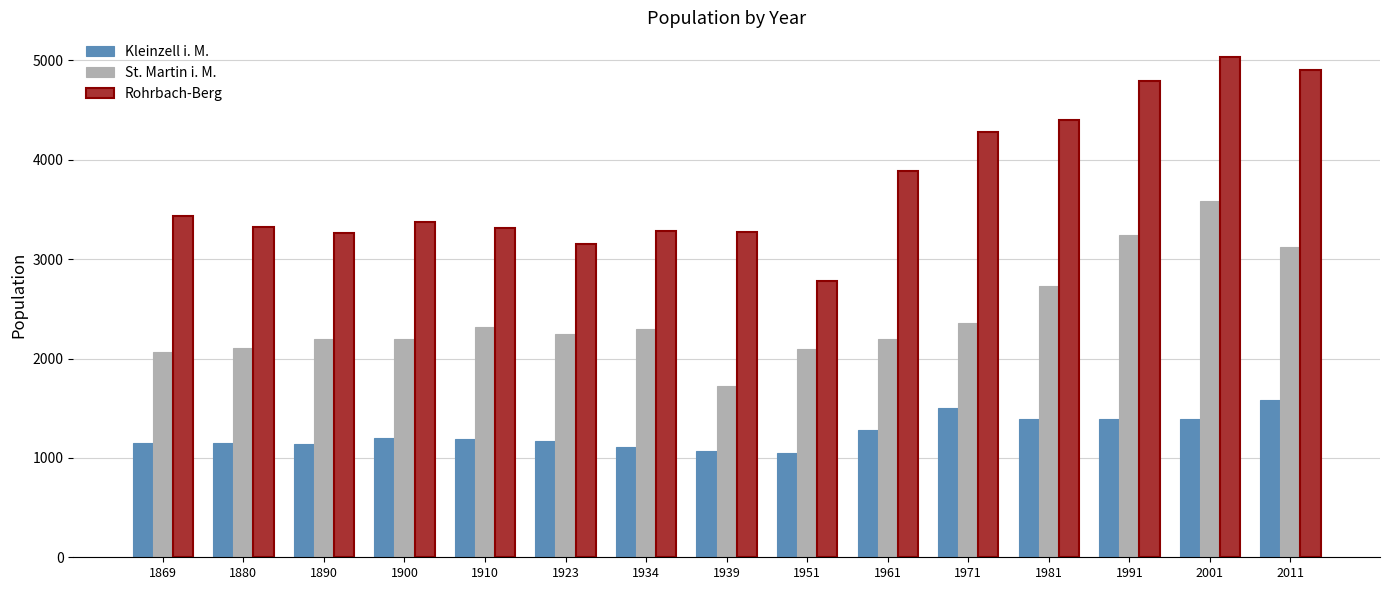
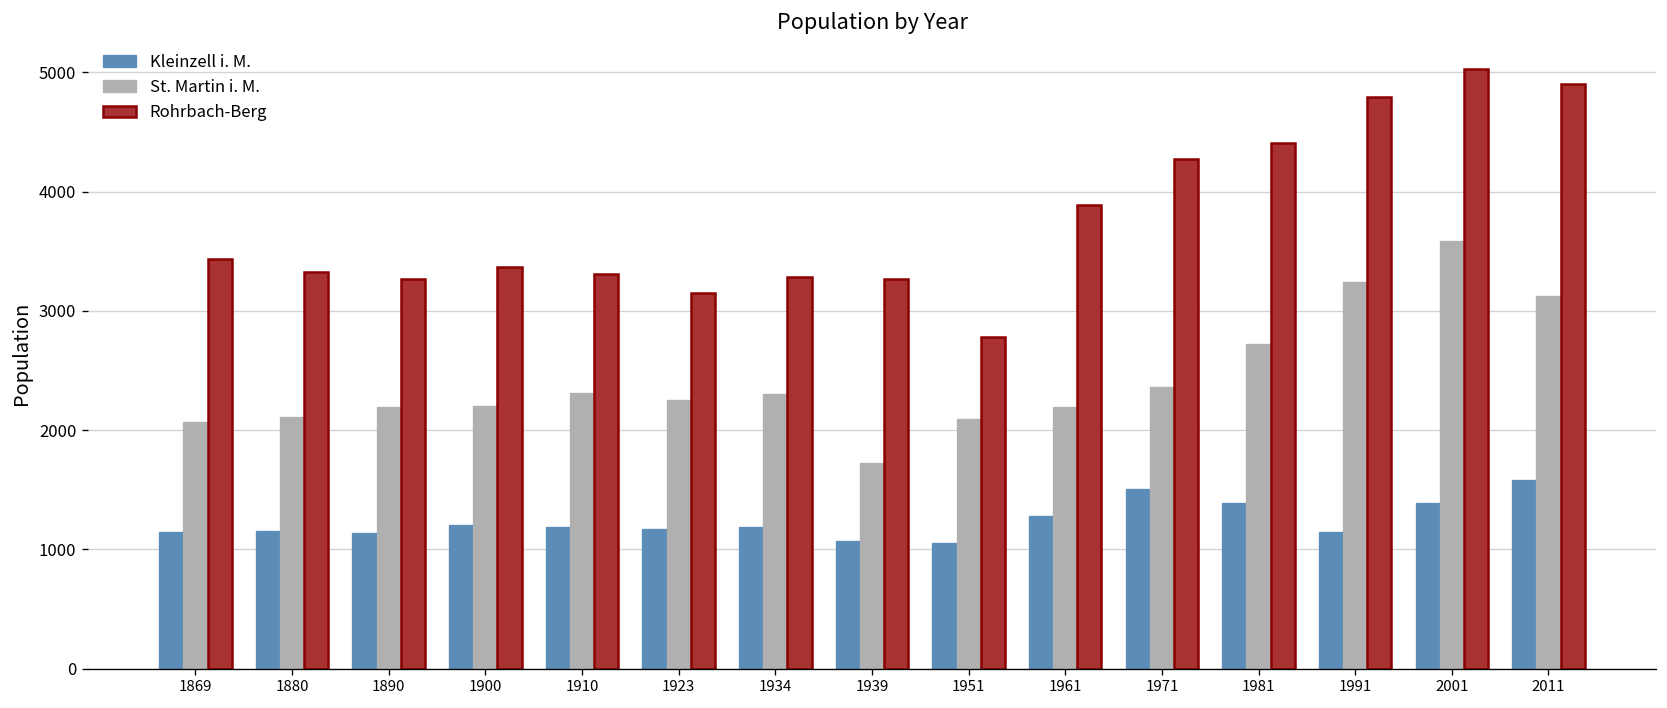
Kleinzell i. M., 1934: 1100 -> 1200
Kleinzell i. M., 1991: 1400 -> 1100
